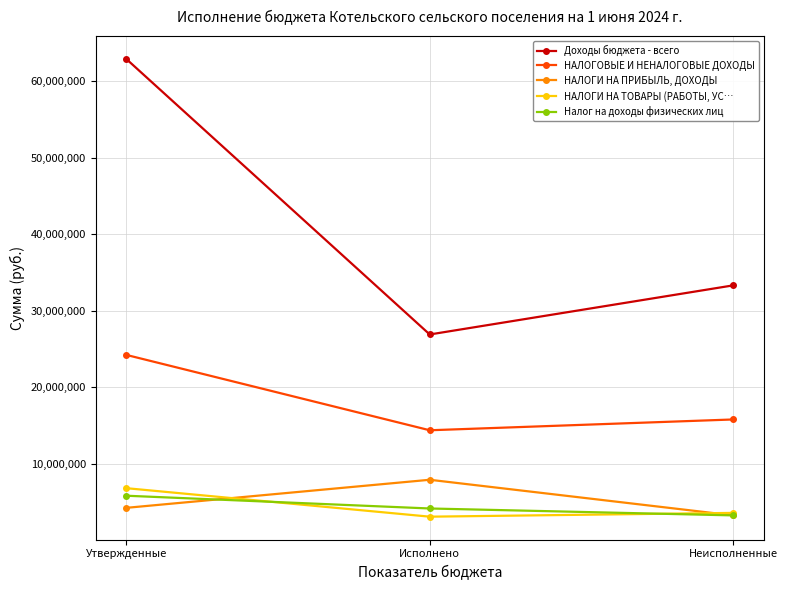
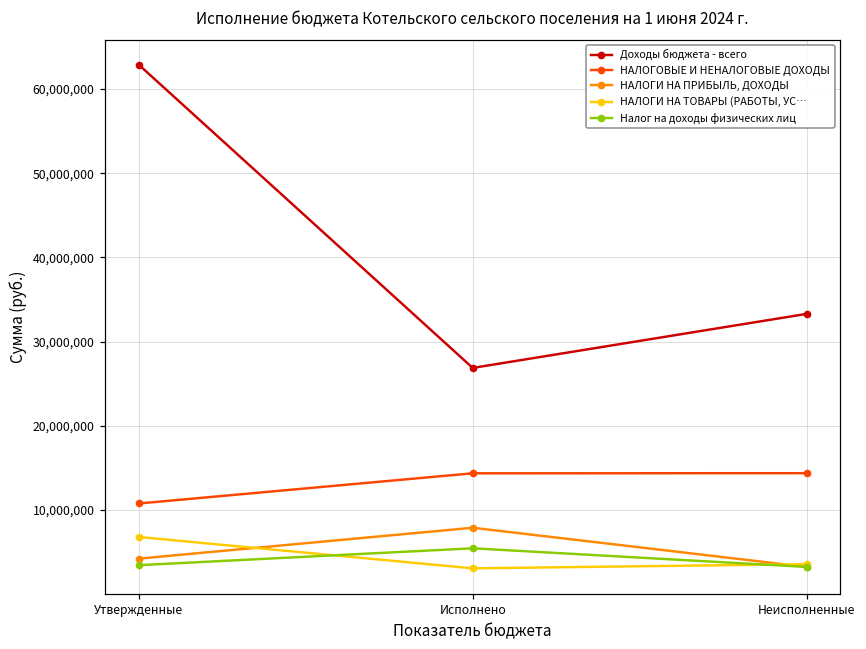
НАЛОГОВЫЕ И НЕНАЛОГОВЫЕ ДОХОДЫ, Утвержденные: 24,000,000 -> 11,000,000
Налог на доходы физических лиц, Утвержденные: 6,000,000 -> 3,000,000
Налог на доходы физических лиц, Исполнено: 4,000,000 -> 5,000,000
НАЛОГОВЫЕ И НЕНАЛОГОВЫЕ ДОХОДЫ, Неисполненные: 16,000,000 -> 14,000,000
